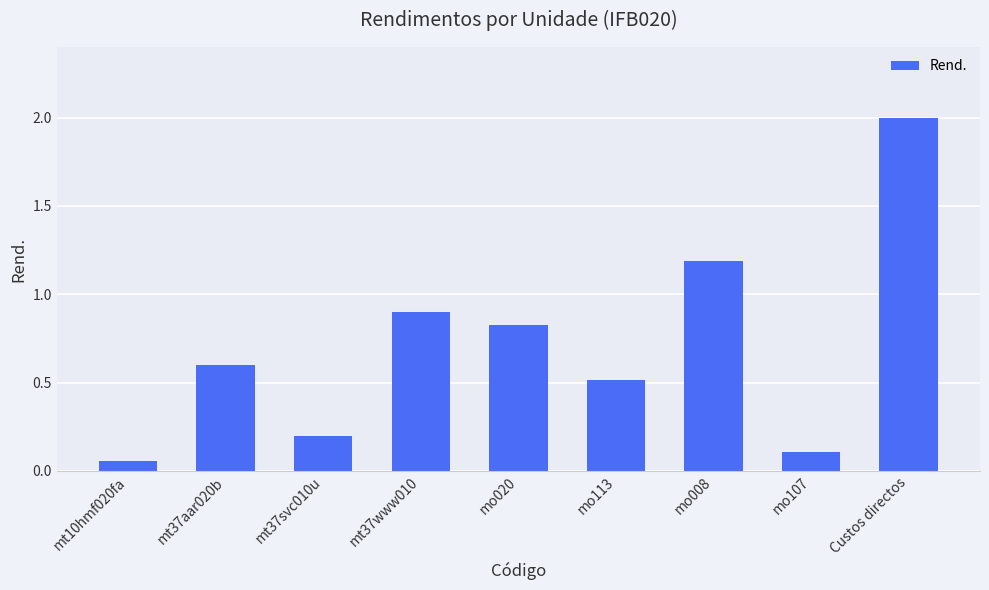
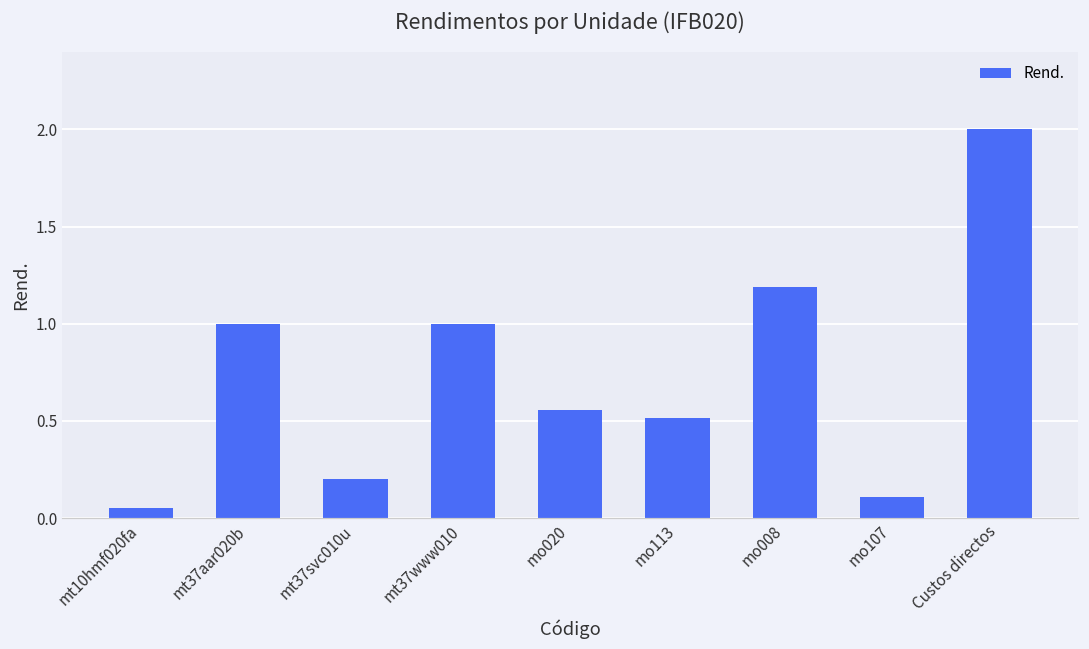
mt37aar020b: 0.6 -> 1.0
mt37www010: 0.9 -> 1.0
mo020: 0.83 -> 0.56
